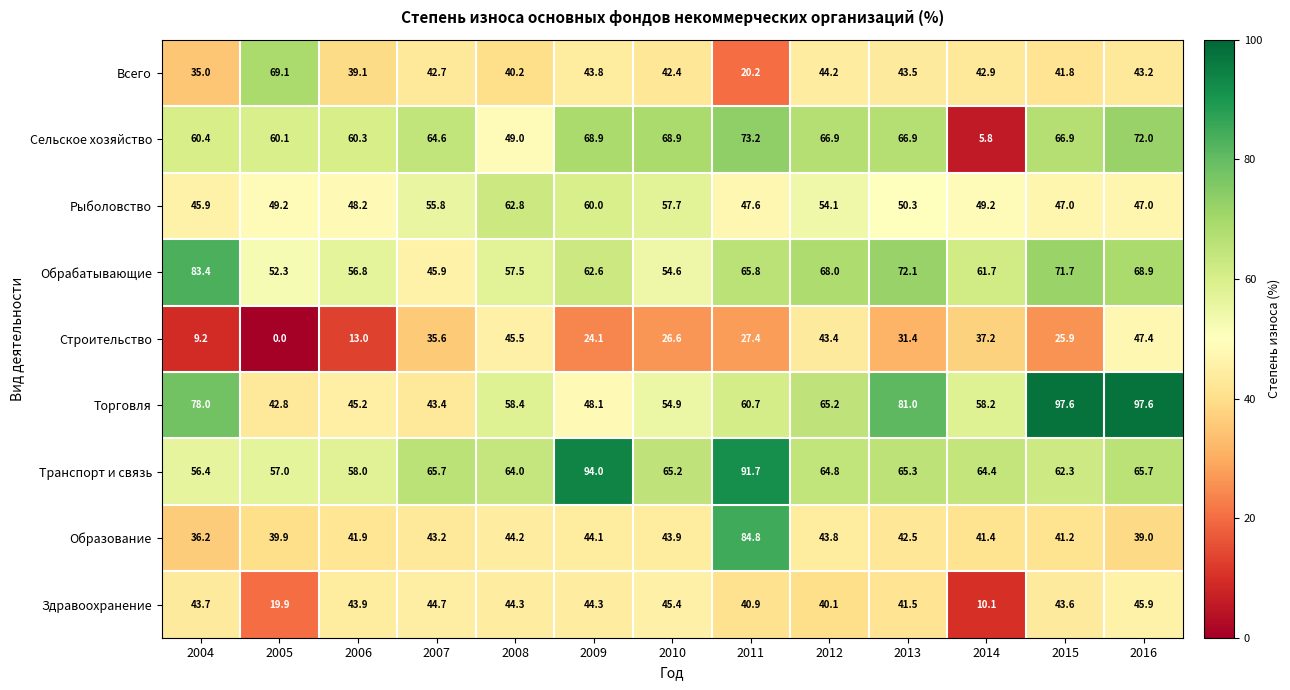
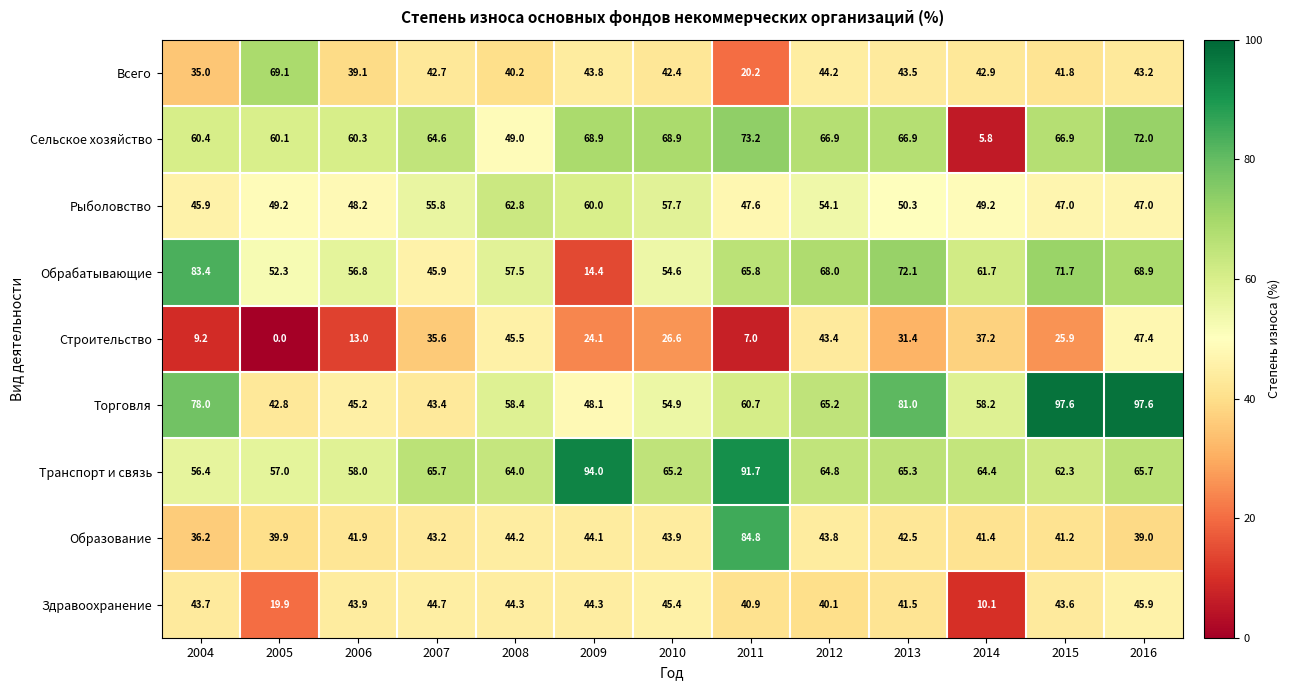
Обрабатывающие, 2009: 62.6 -> 14.4
Строительство, 2011: 27.4 -> 7.0
